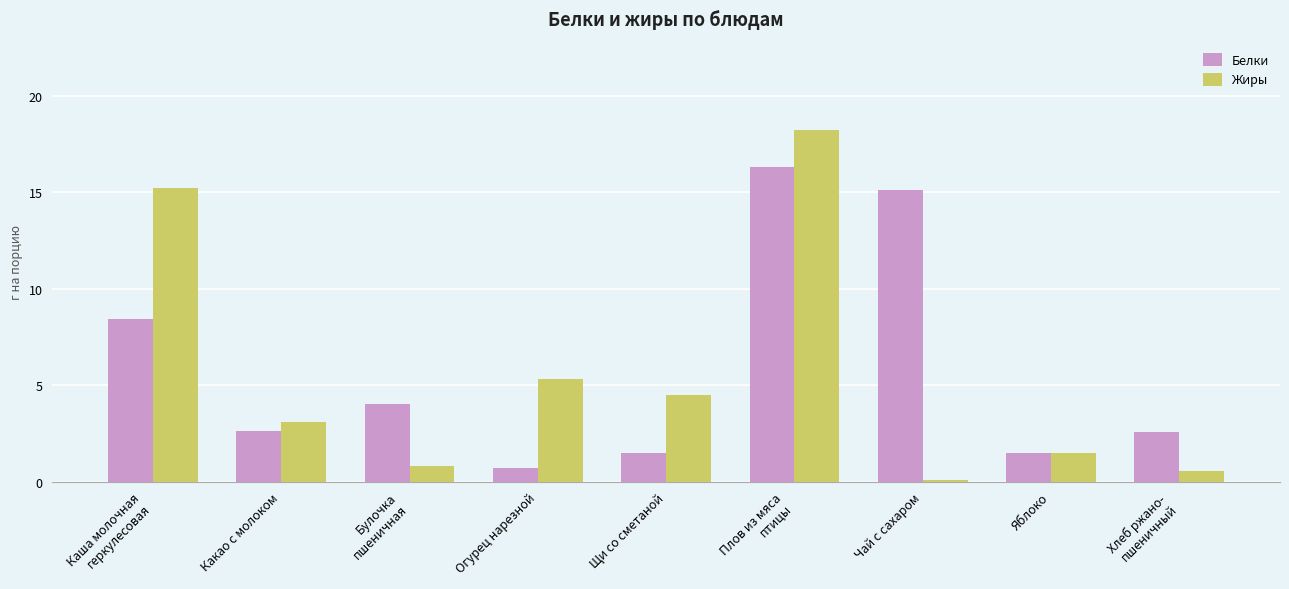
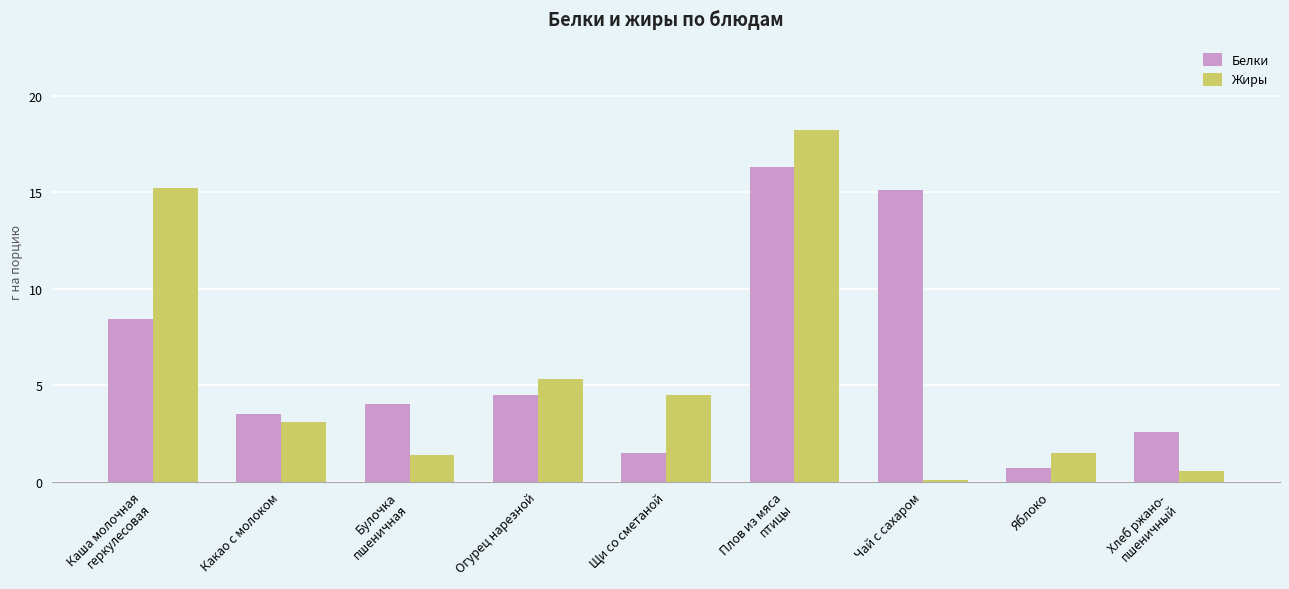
Белки, Какао с молоком: 2.6 -> 3.5
Жиры, Булочка пшеничная: 0.8 -> 1.4
Белки, Огурец нарезной: 0.7 -> 4.5
Белки, Яблоко: 1.5 -> 0.7
